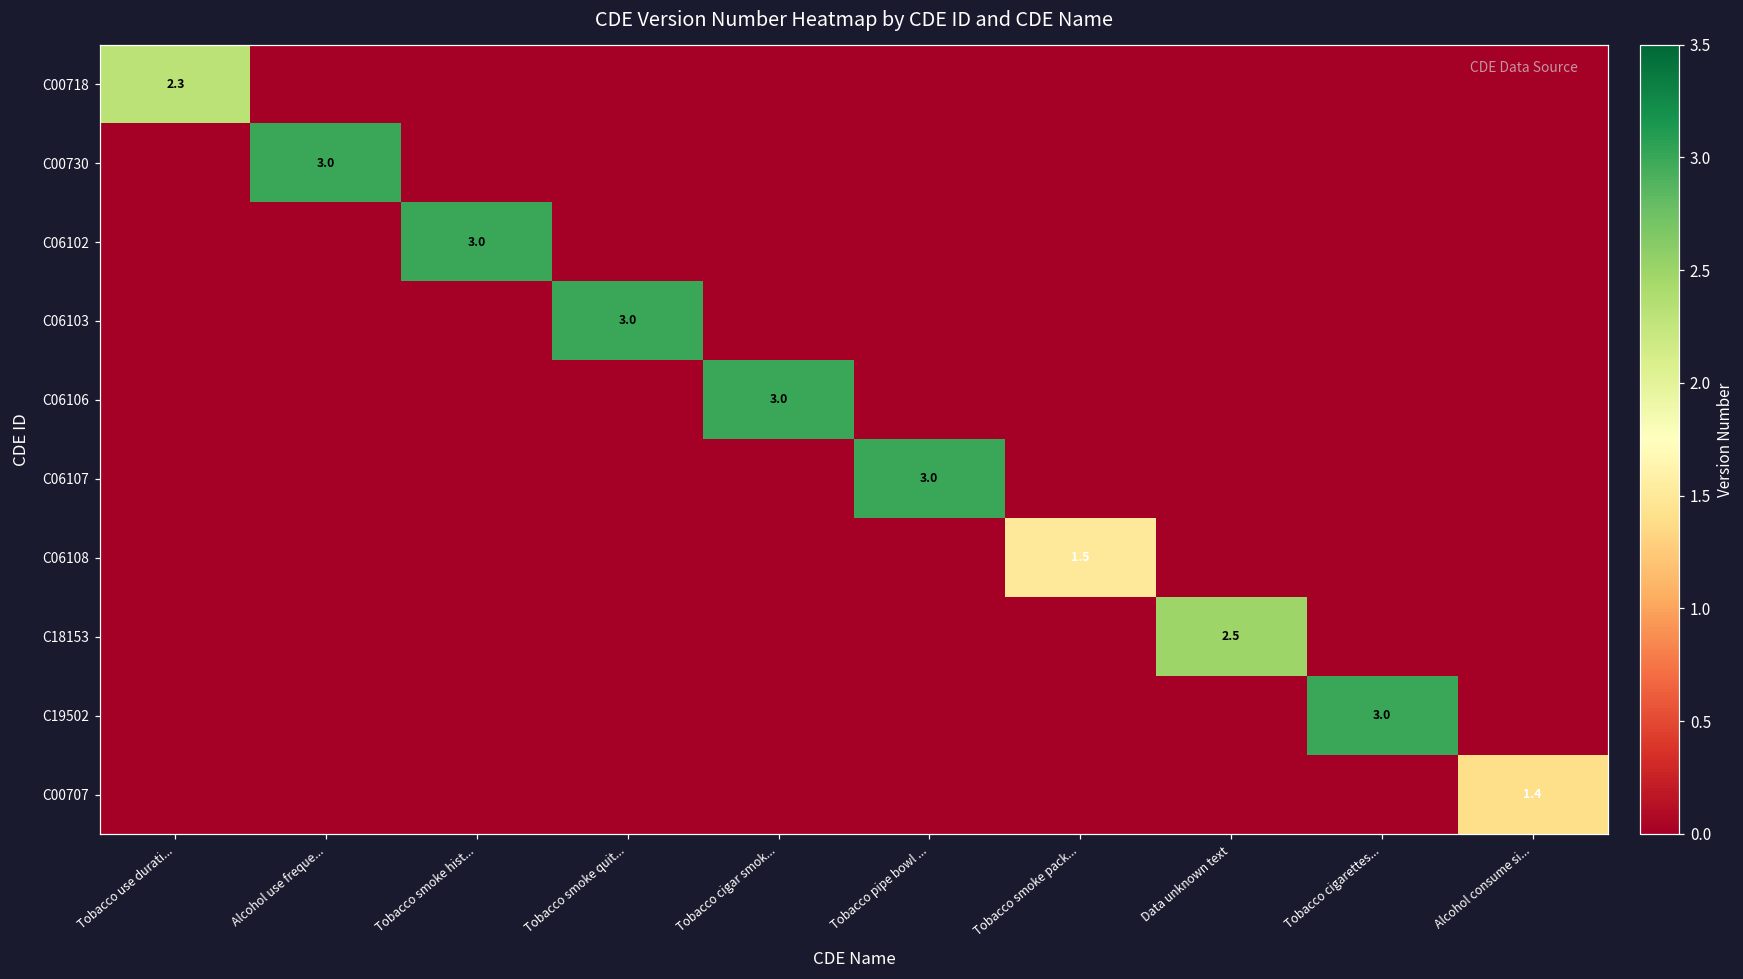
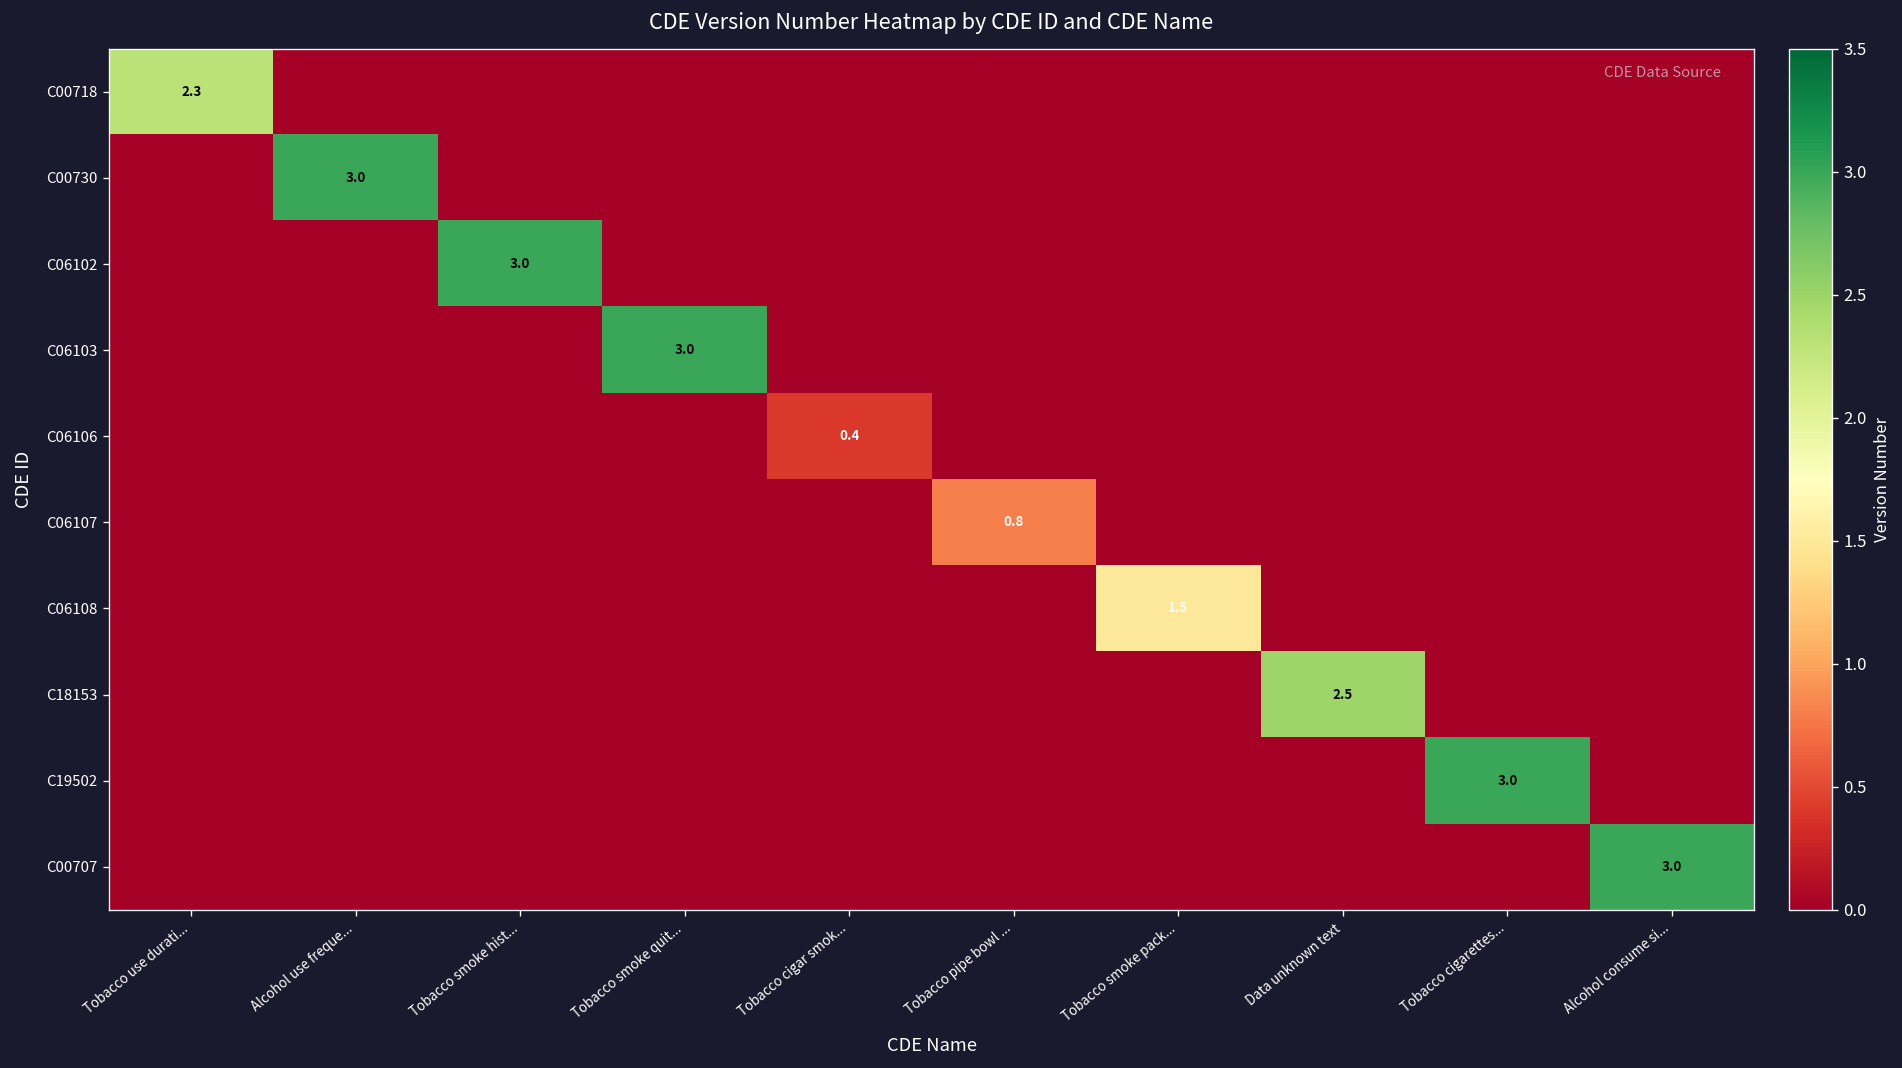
C06106, Tobacco cigar smok...: 3.0 -> 0.4
C06107, Tobacco pipe bowl ...: 3.0 -> 0.8
C00707, Alcohol consume si...: 1.4 -> 3.0
